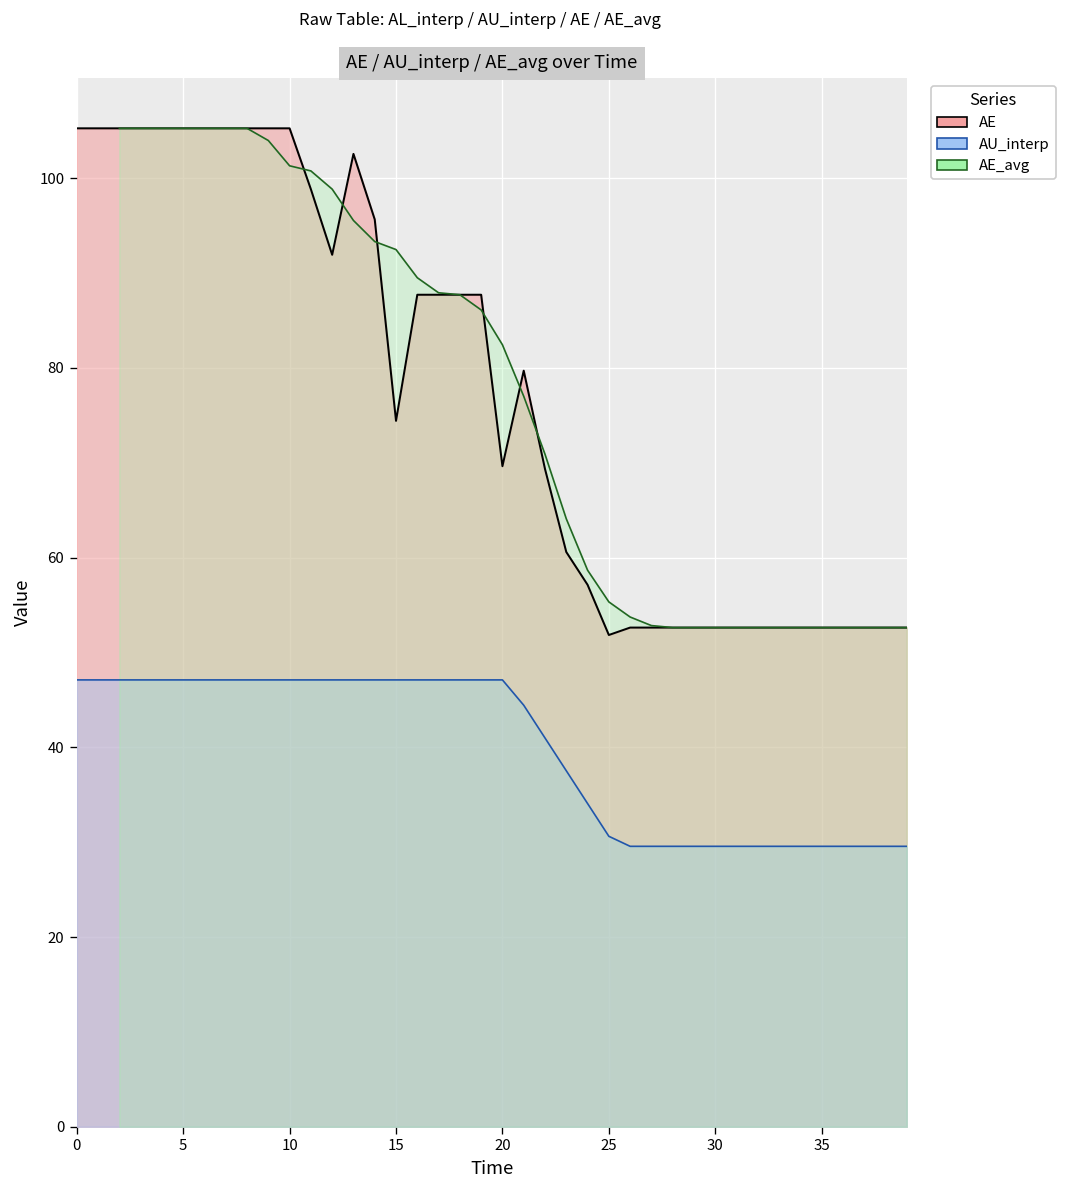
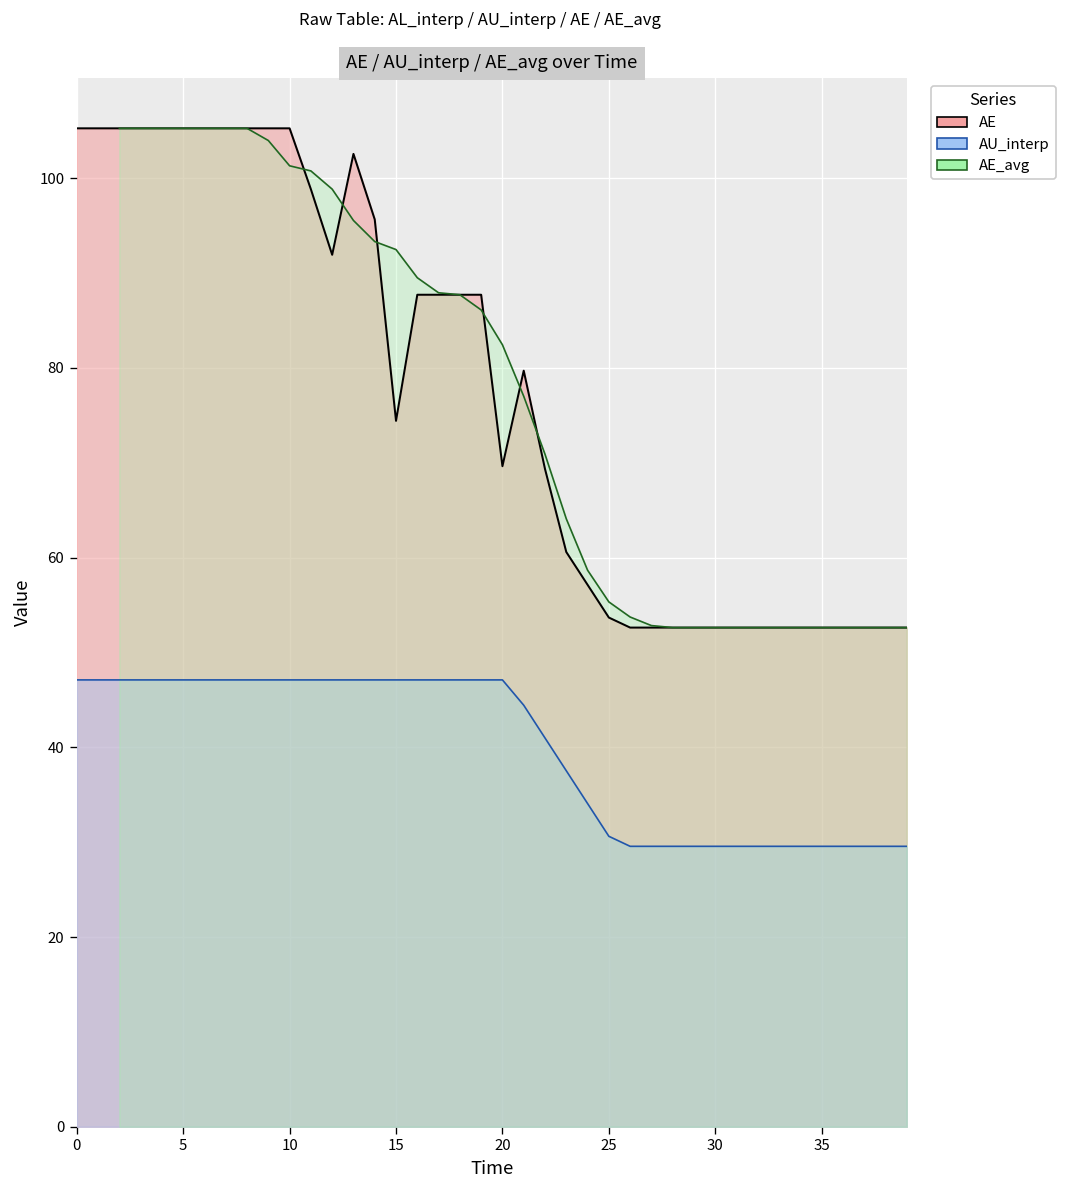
AE, 25: 52 -> 54
